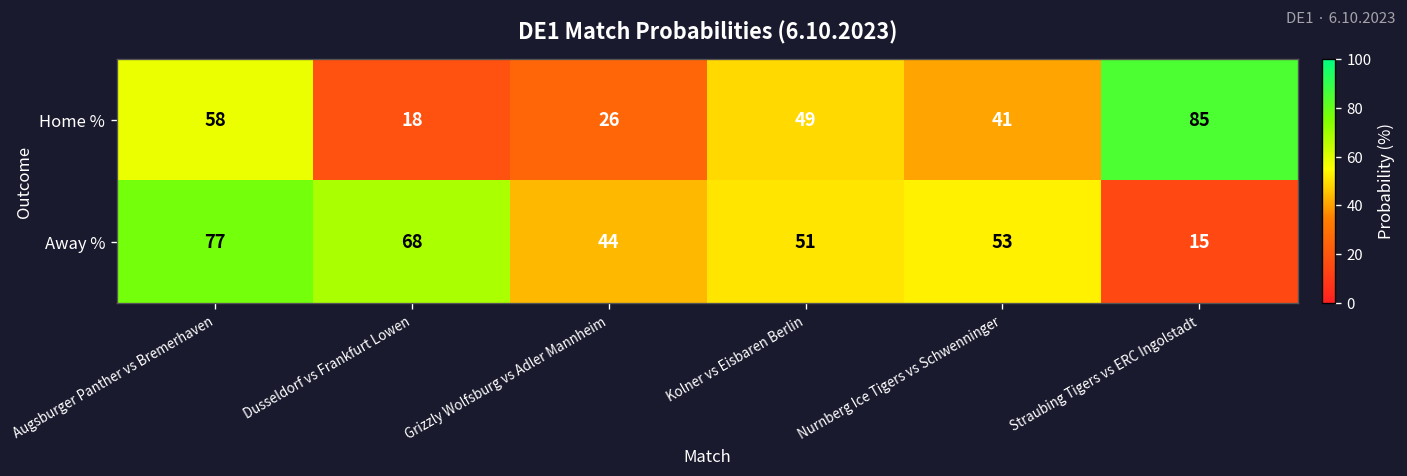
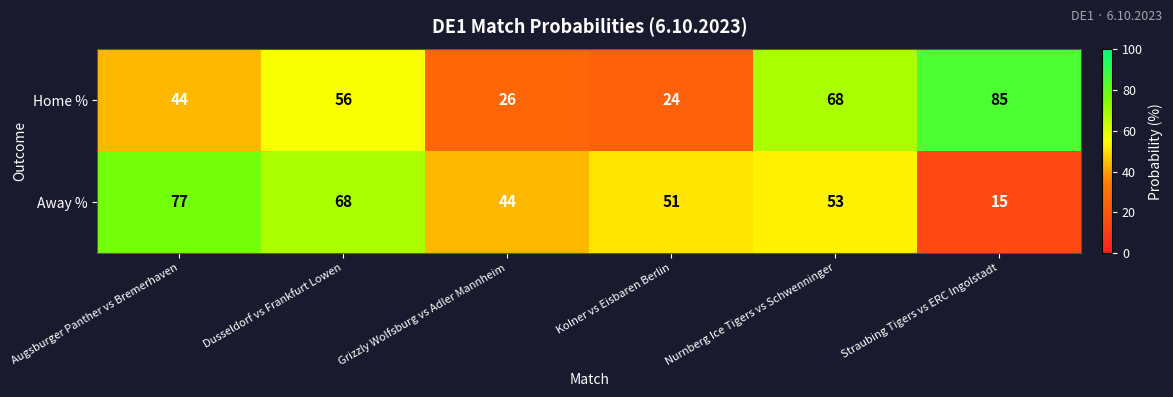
Home %, Augsburger Panther vs Bremerhaven: 58 -> 44
Home %, Dusseldorf vs Frankfurt Lowen: 18 -> 56
Home %, Kolner vs Eisbaren Berlin: 49 -> 24
Home %, Nurnberg Ice Tigers vs Schwenninger: 41 -> 68
